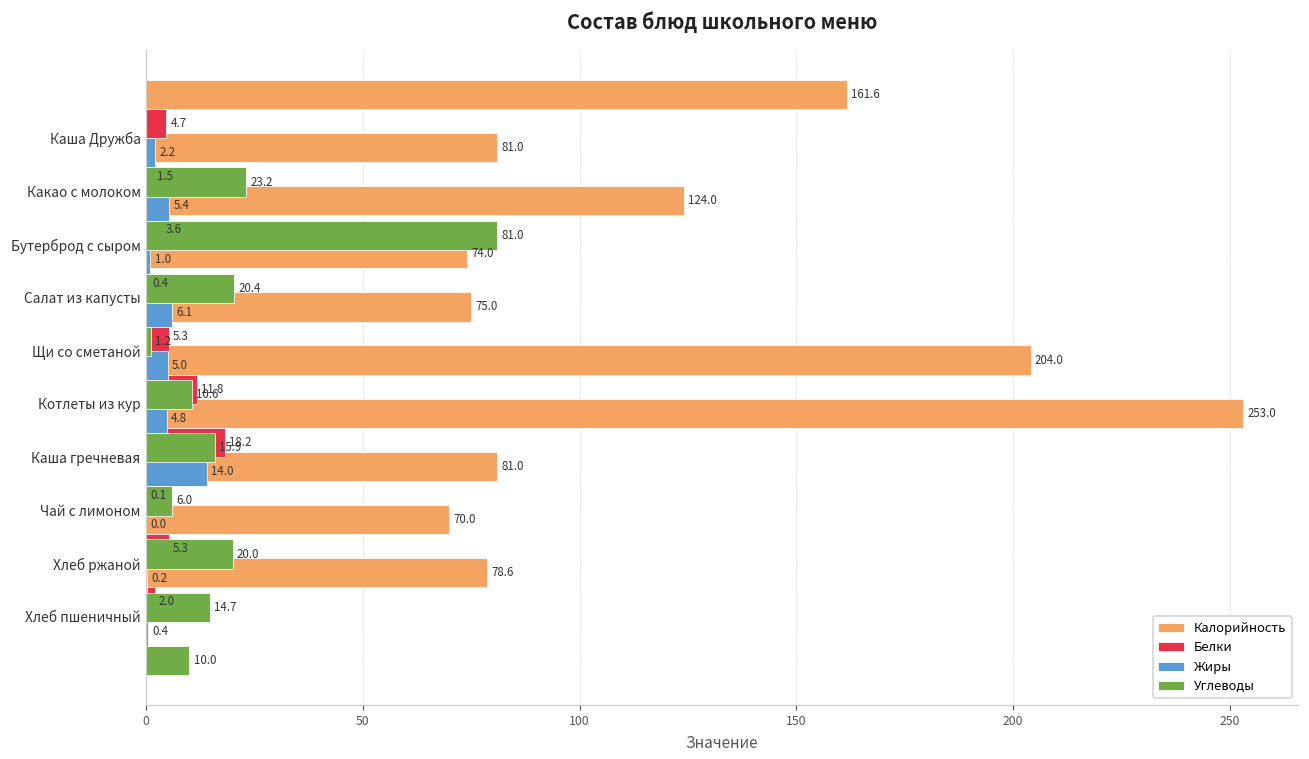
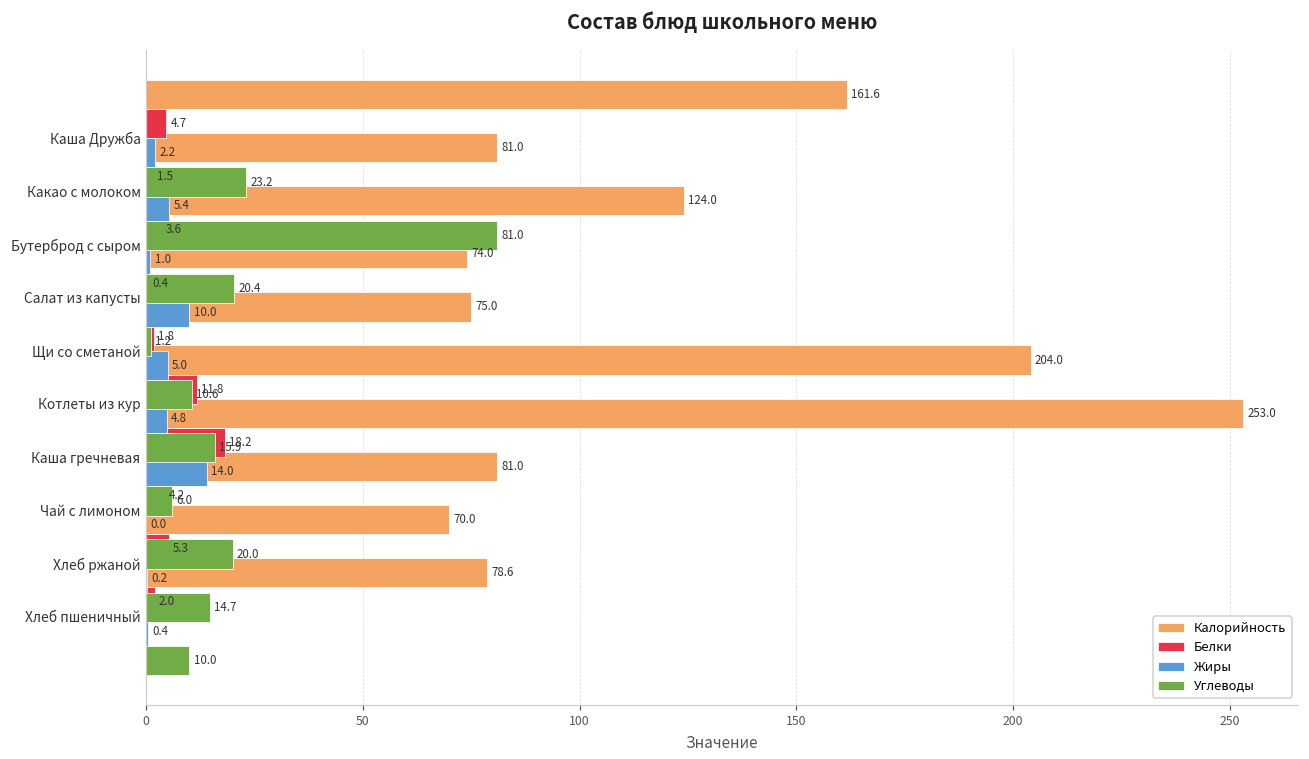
Жиры, Салат из капусты: 6.1 -> 10.0
Белки, Щи со сметаной: 5.3 -> 1.8
Белки, Чай с лимоном: 0.1 -> 4.2
